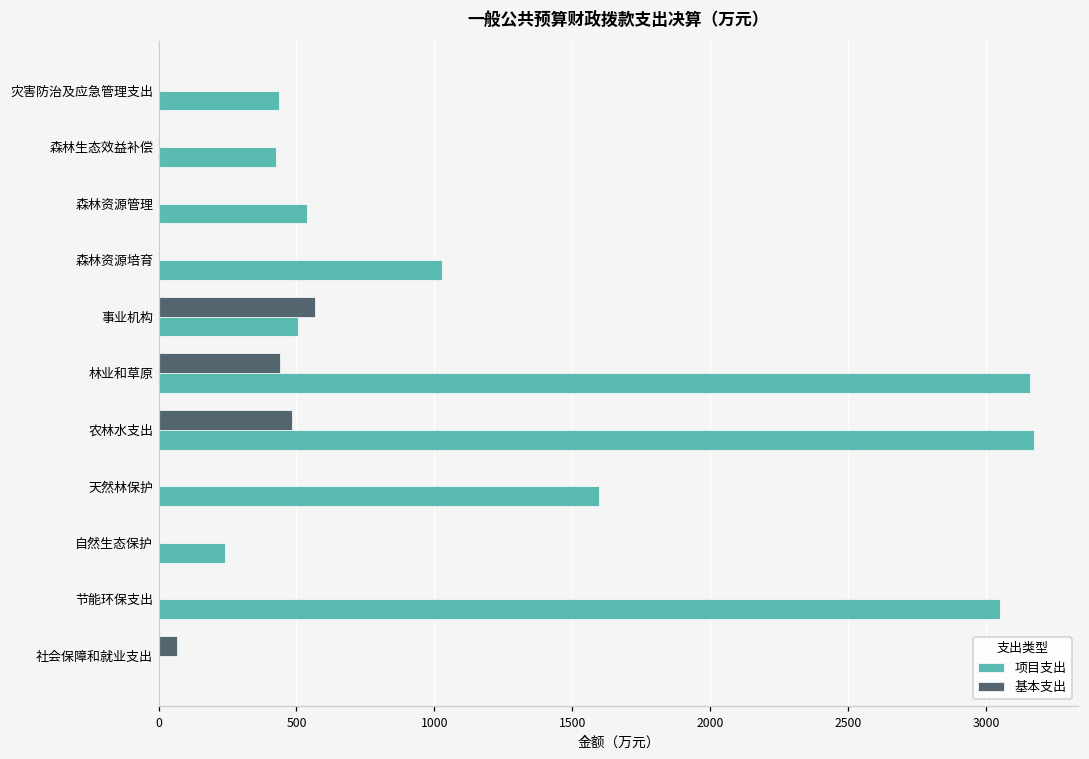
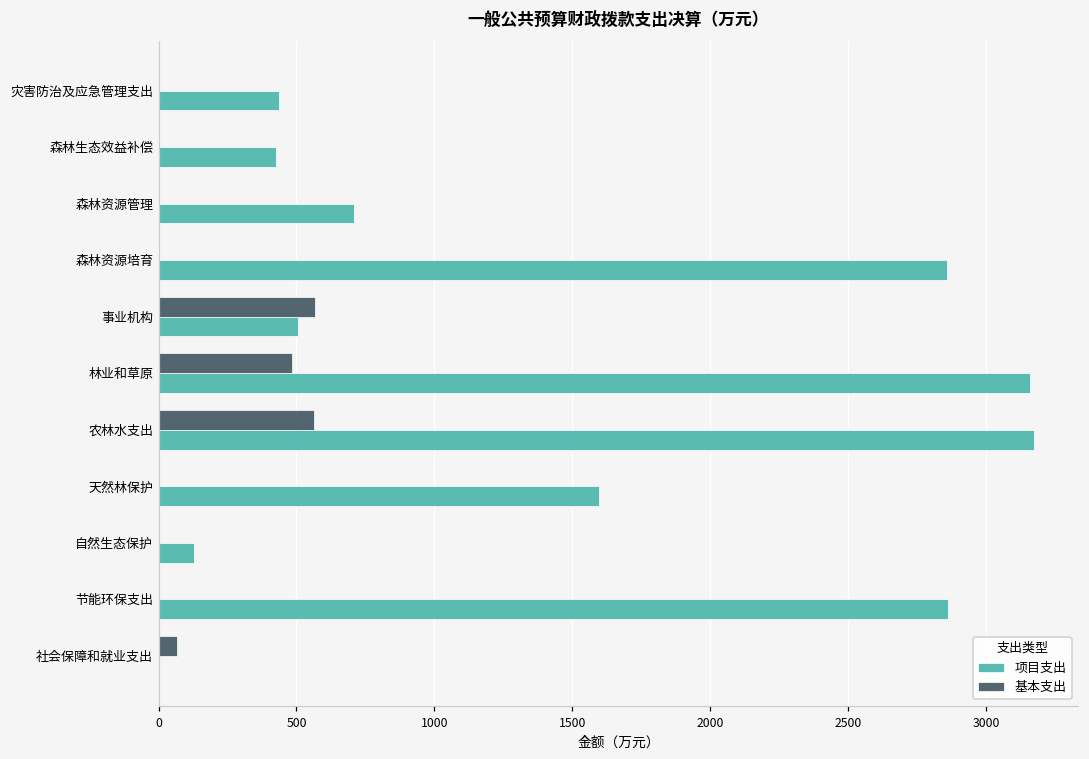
项目支出, 森林资源管理: 540 -> 710
项目支出, 森林资源培育: 1030 -> 2860
基本支出, 林业和草原: 440 -> 480
基本支出, 农林水支出: 480 -> 560
项目支出, 自然生态保护: 240 -> 130
项目支出, 节能环保支出: 3050 -> 2860
